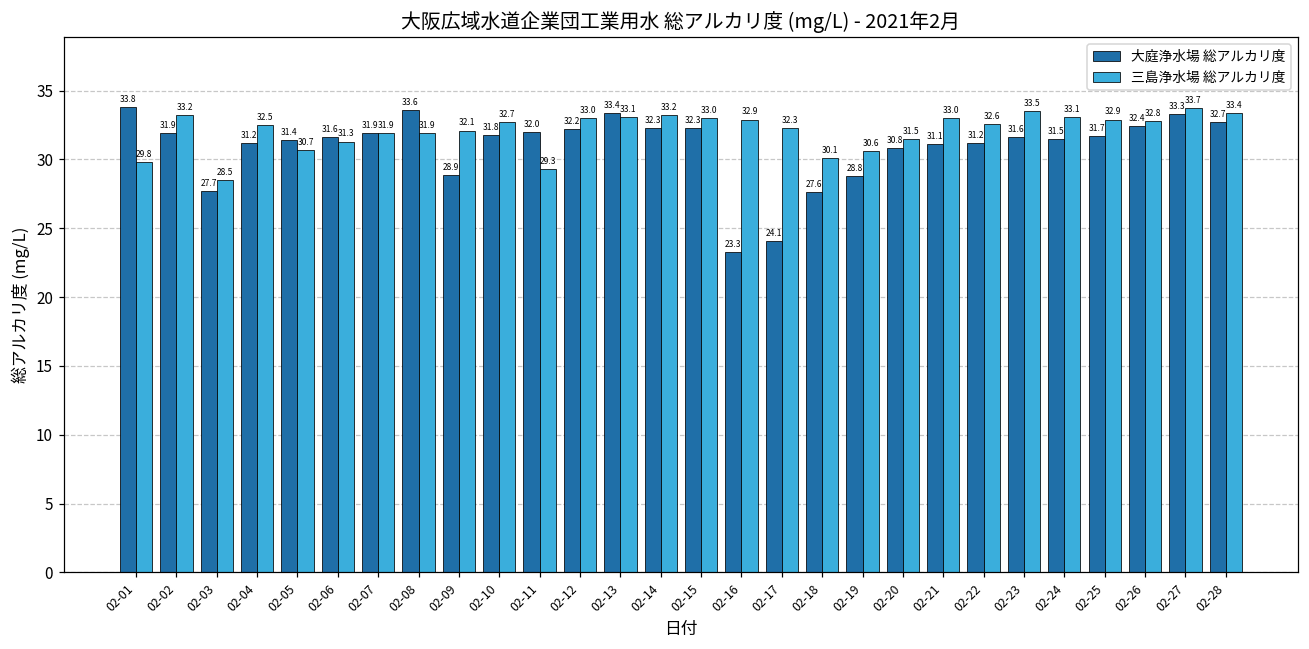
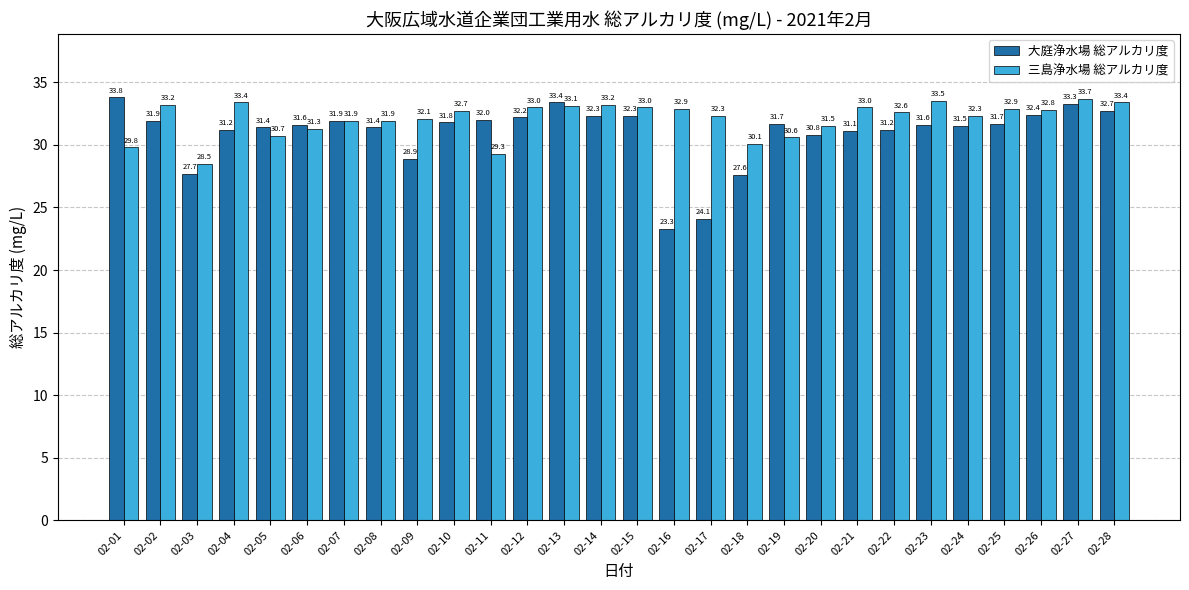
三島浄水場 総アルカリ度, 02-04: 32.5 -> 33.4
大庭浄水場 総アルカリ度, 02-08: 33.6 -> 31.4
大庭浄水場 総アルカリ度, 02-19: 28.8 -> 31.7
三島浄水場 総アルカリ度, 02-24: 33.1 -> 32.3
